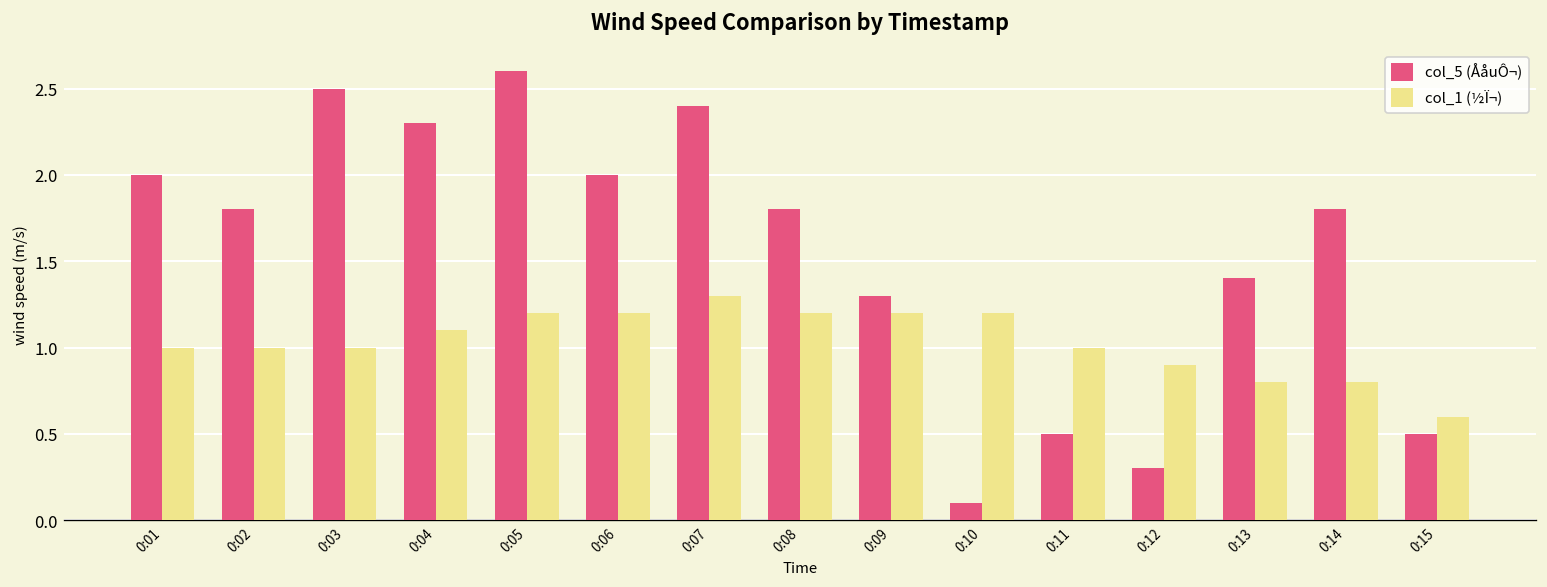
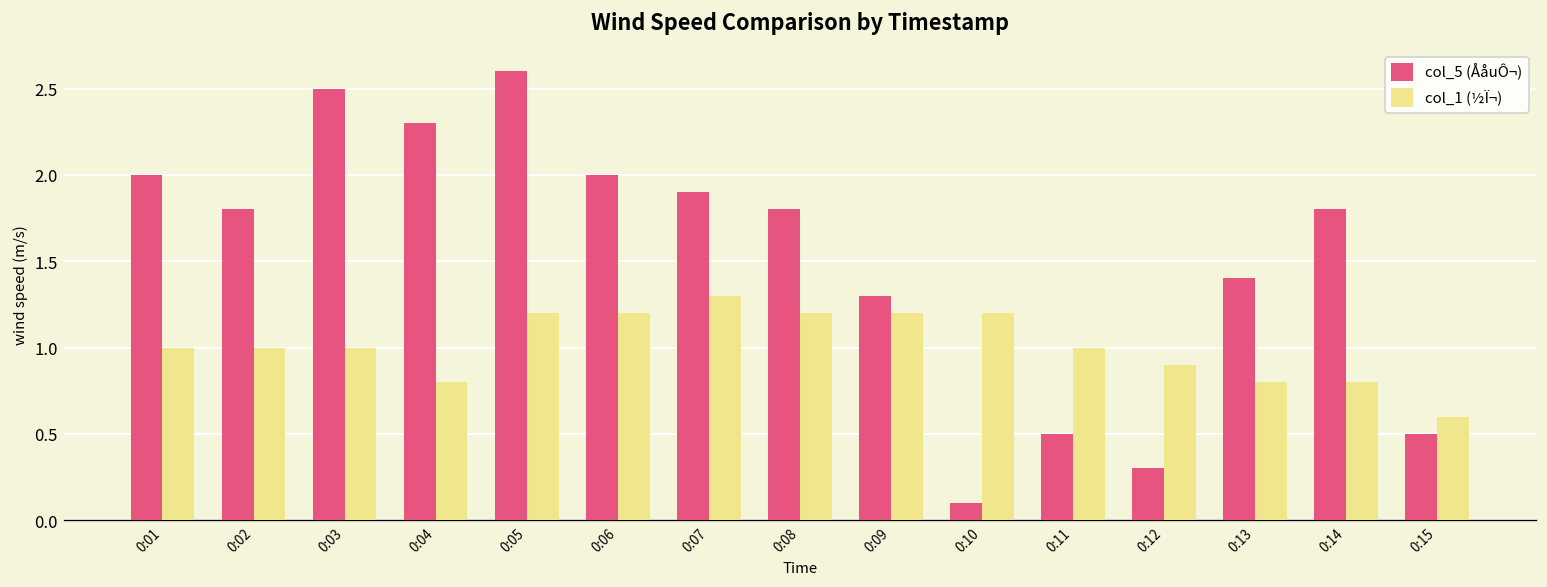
col_1 (½Ï¬), 0:04: 1.1 -> 0.8
col_5 (ÅåuÔ¬), 0:07: 2.4 -> 1.9
